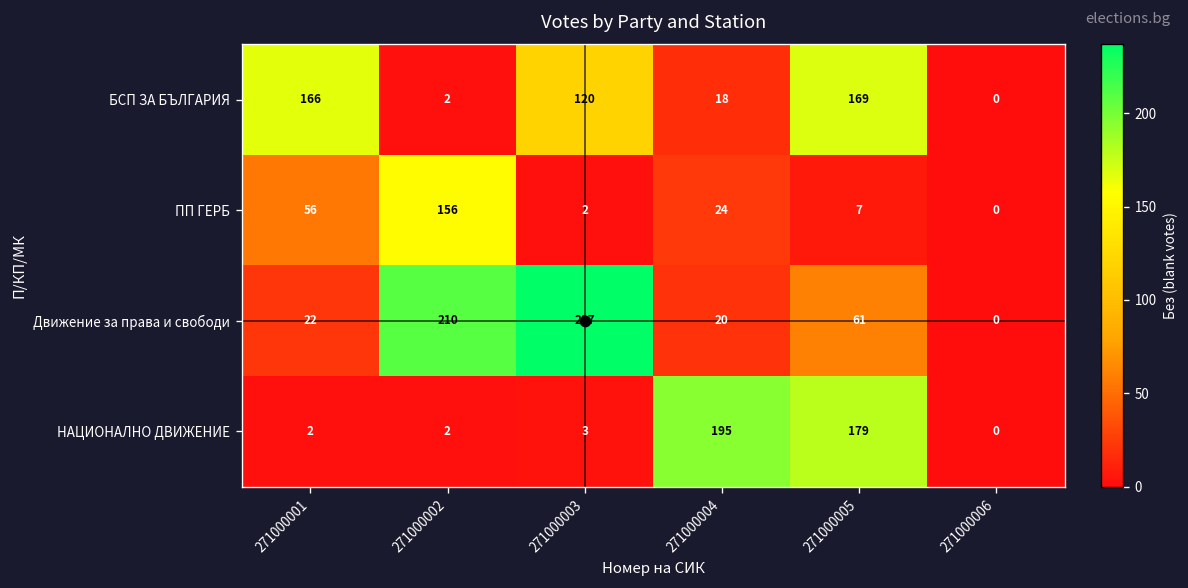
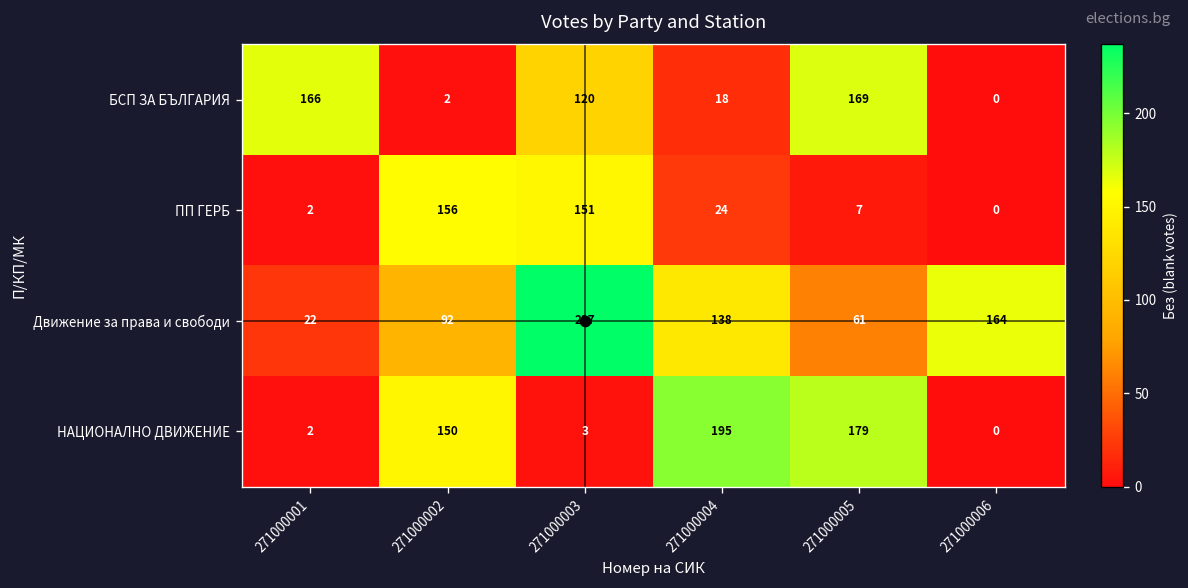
ПП ГЕРБ, 271000001: 56 -> 2
ПП ГЕРБ, 271000003: 2 -> 151
Движение за права и свободи, 271000002: 210 -> 92
Движение за права и свободи, 271000004: 20 -> 138
Движение за права и свободи, 271000006: 0 -> 164
НАЦИОНАЛНО ДВИЖЕНИЕ, 271000002: 2 -> 150
